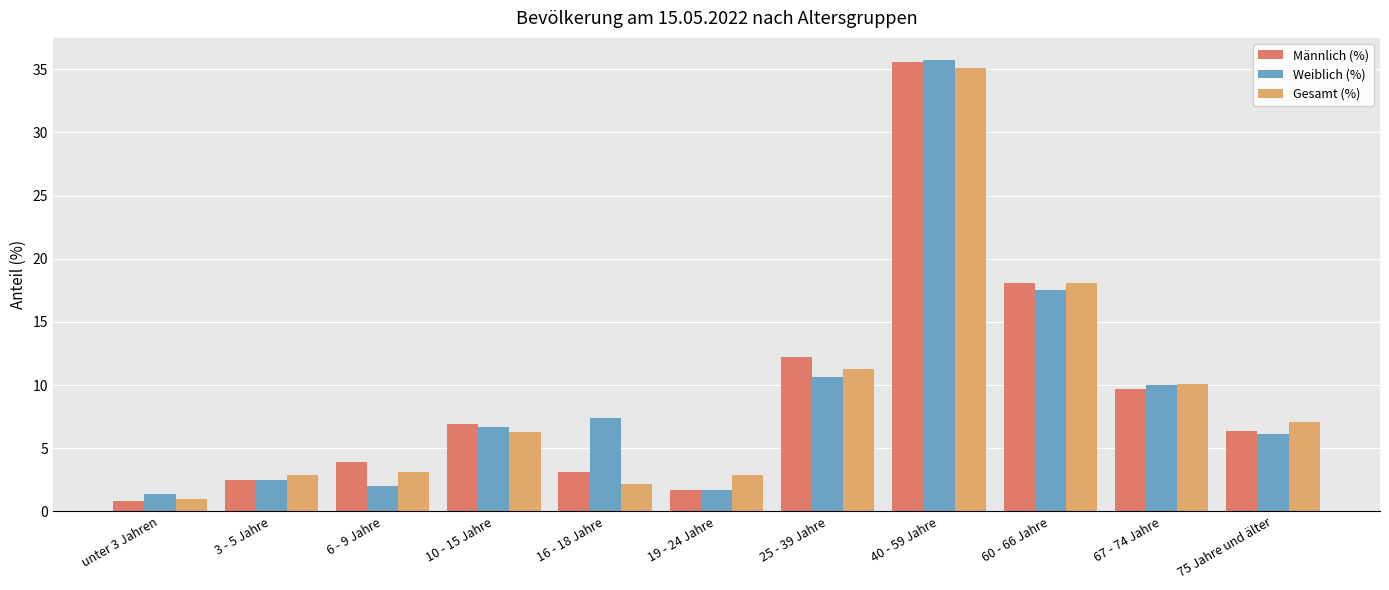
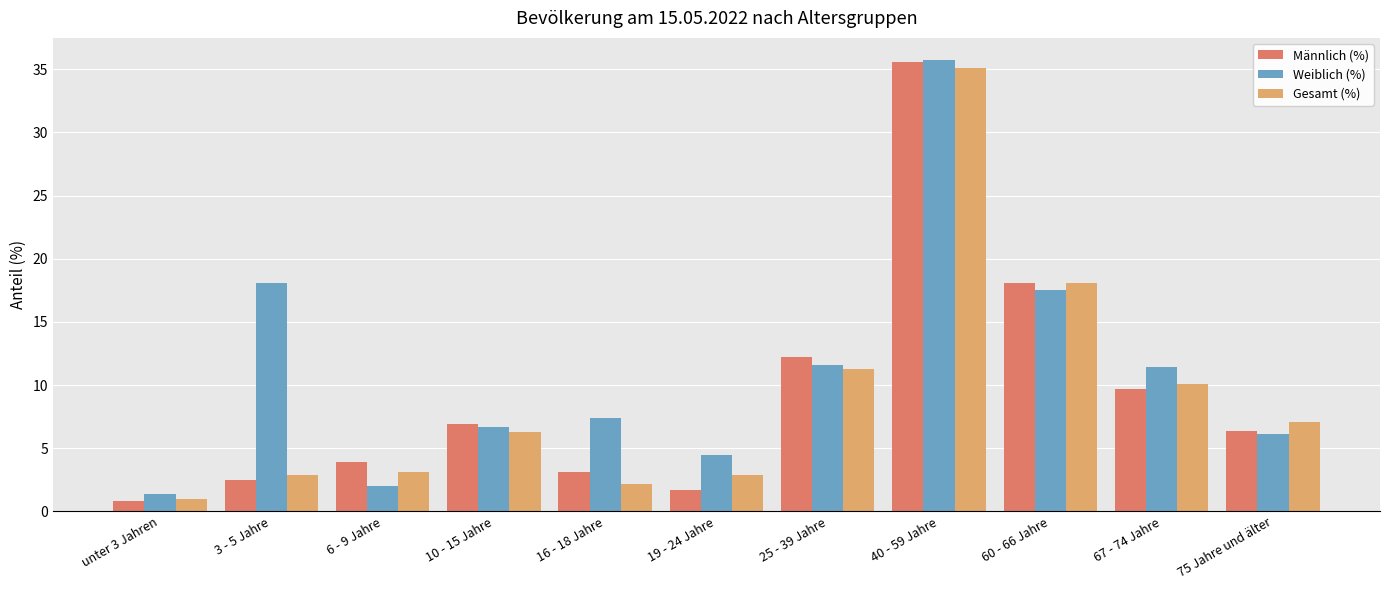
Weiblich (%), 3 - 5 Jahre: 2.5 -> 18.1
Weiblich (%), 19 - 24 Jahre: 1.7 -> 4.5
Weiblich (%), 25 - 39 Jahre: 10.6 -> 11.6
Weiblich (%), 67 - 74 Jahre: 10.0 -> 11.4
